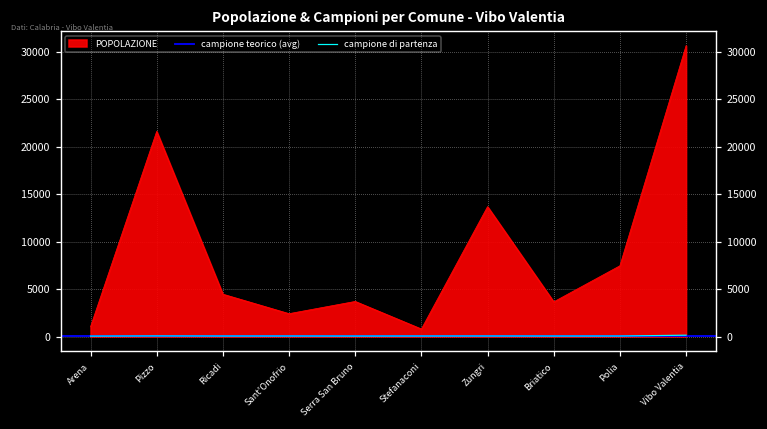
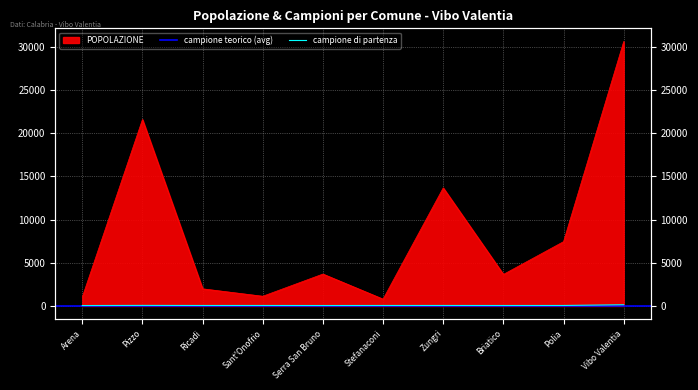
POPOLAZIONE, Ricadi: 4000 -> 2000
POPOLAZIONE, Sant'Onofrio: 2000 -> 1000
